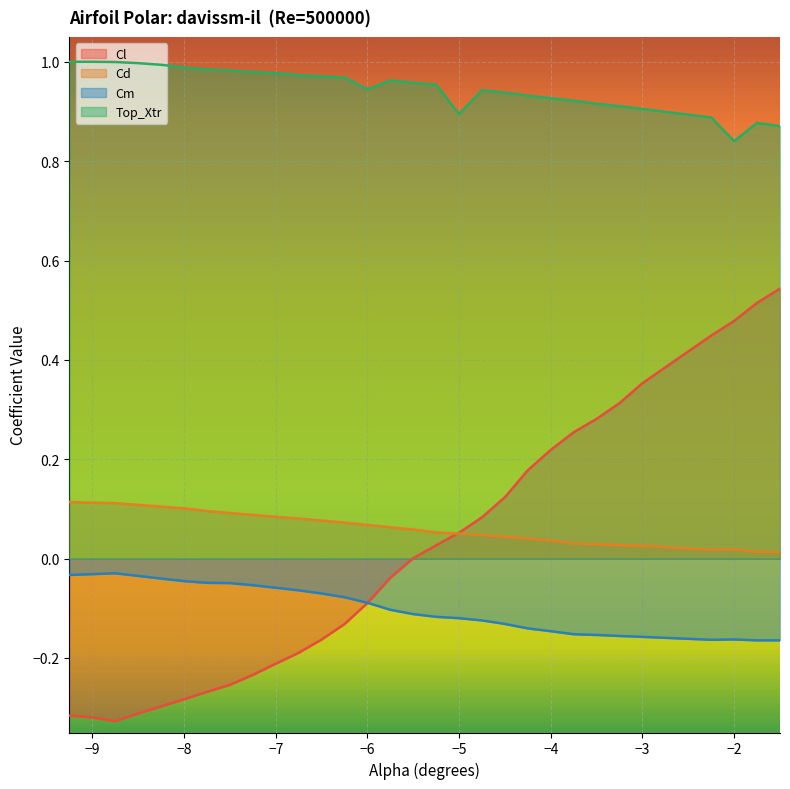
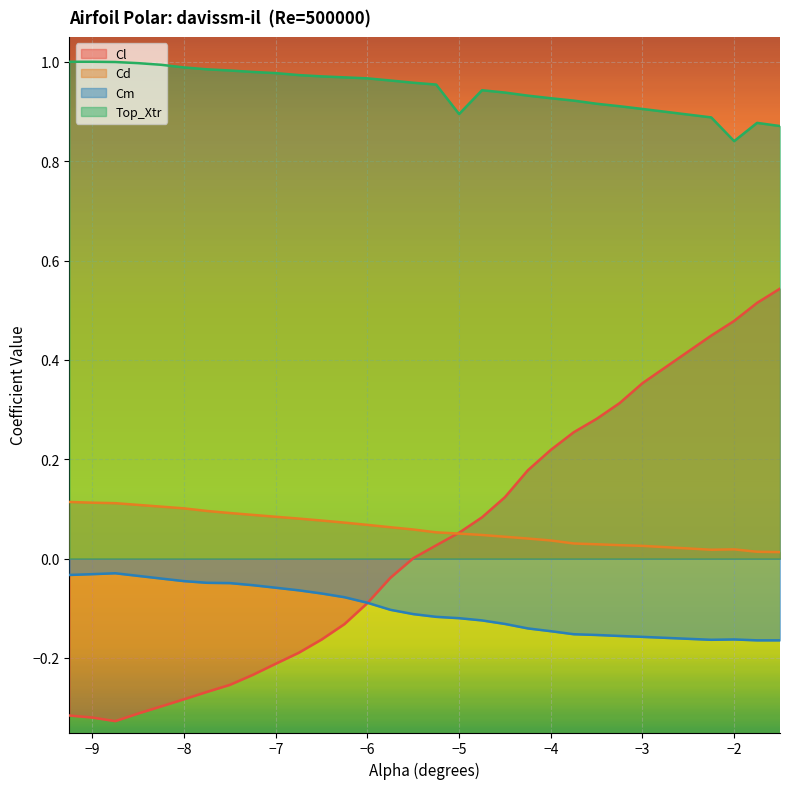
Top_Xtr, −6: 0.94 -> 0.97
